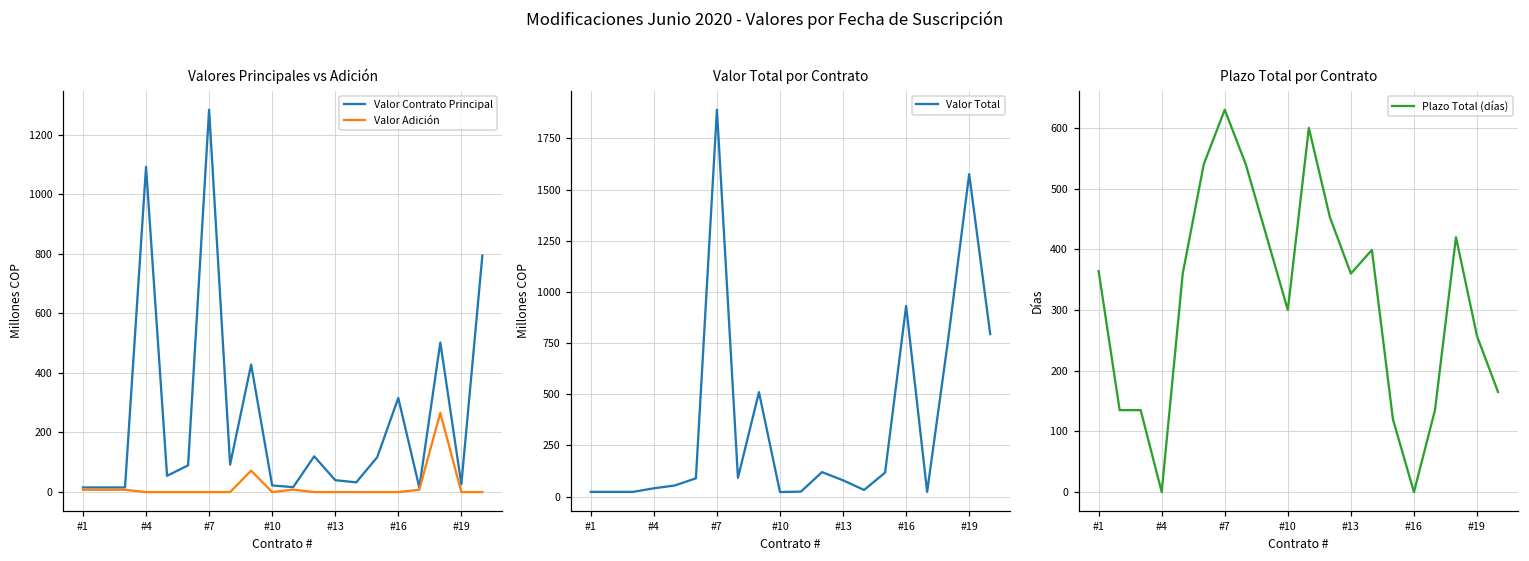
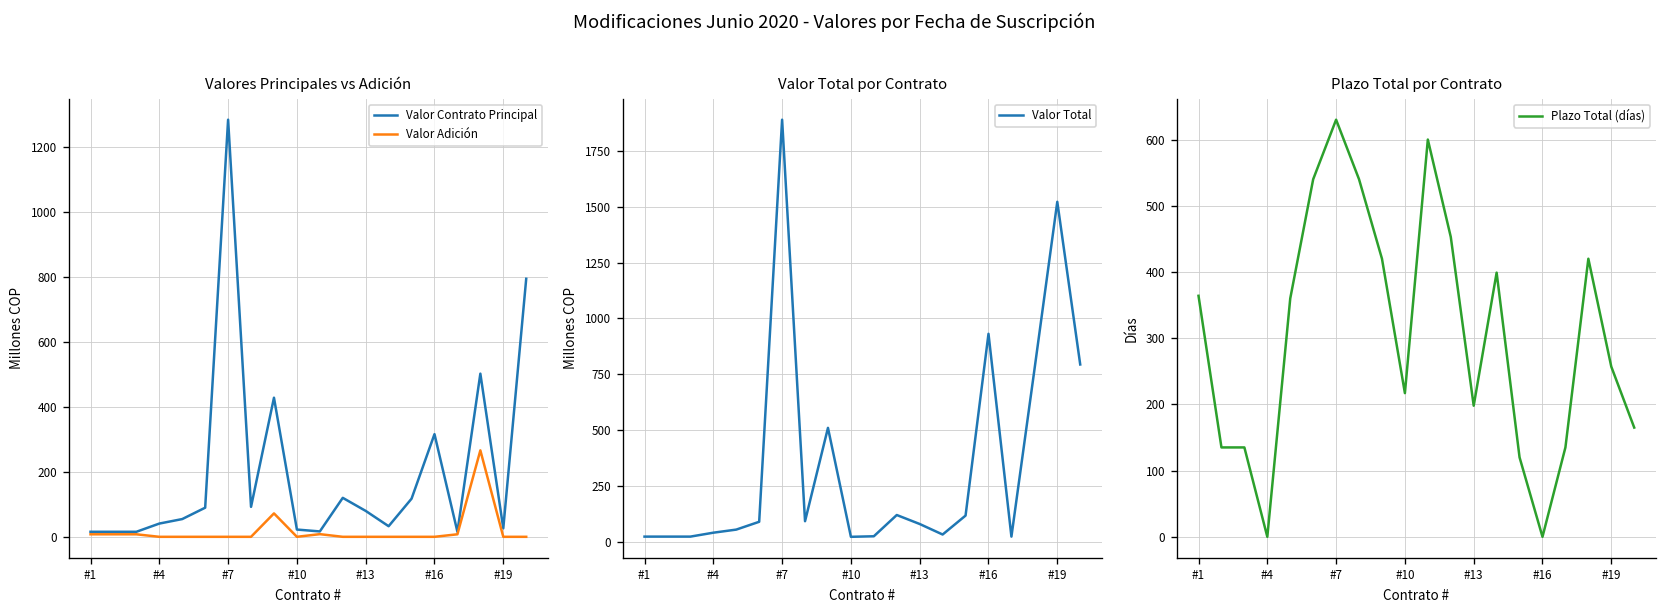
Valores Principales vs Adición, Valor Contrato Principal, #4: 1090 -> 40
Valores Principales vs Adición, Valor Contrato Principal, #13: 40 -> 80
Valor Total por Contrato, #19: 1580 -> 1520
Plazo Total por Contrato, #10: 300 -> 220
Plazo Total por Contrato, #13: 360 -> 200
